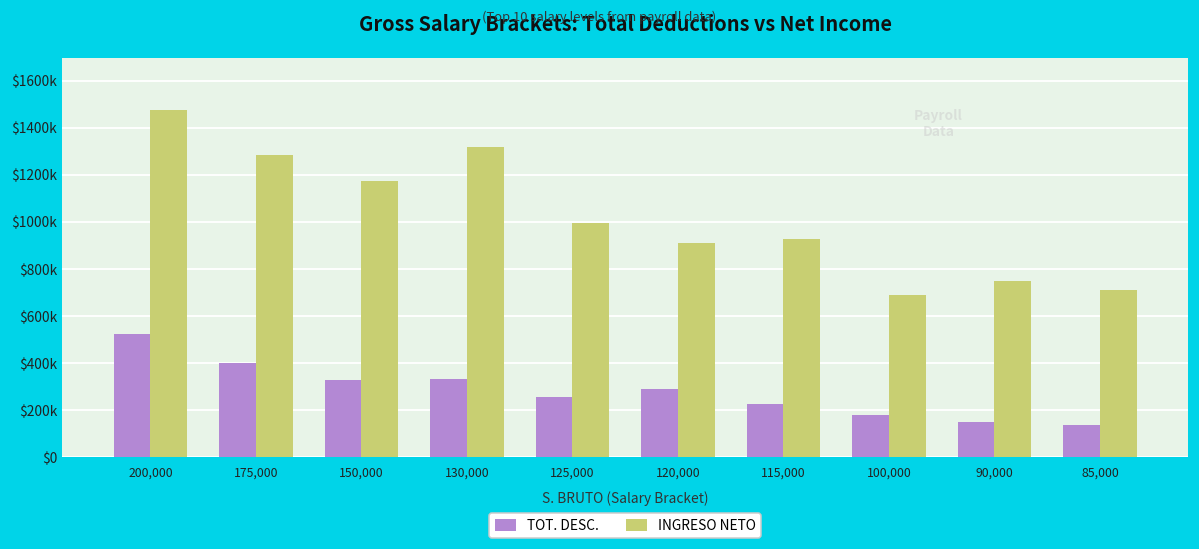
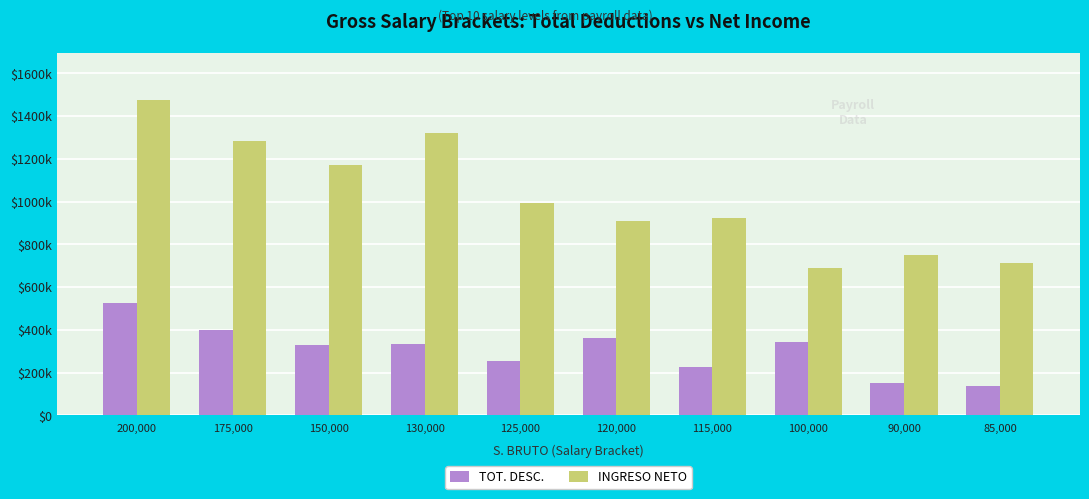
TOT. DESC., 120,000: $290000 -> $360000
TOT. DESC., 100,000: $180000 -> $340000
